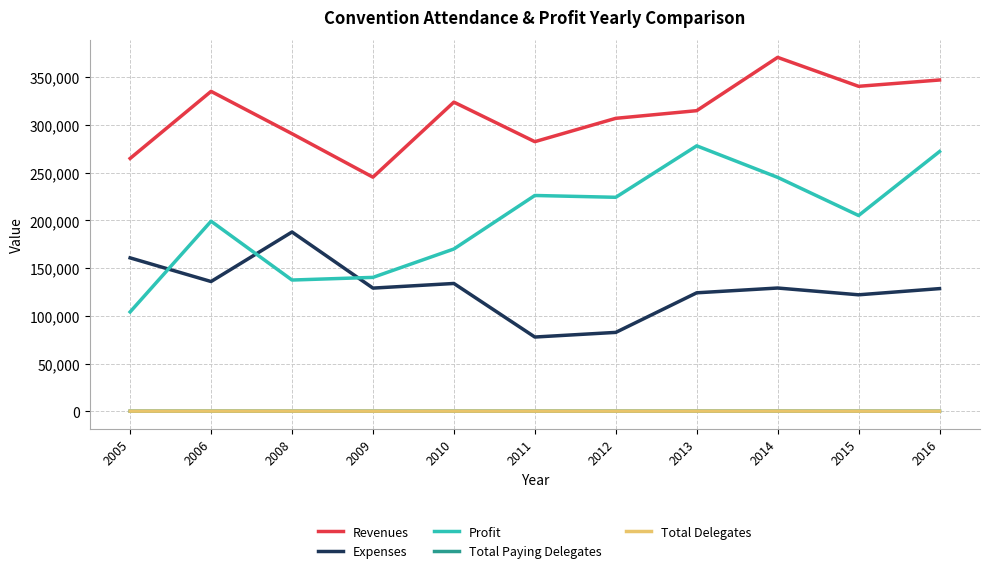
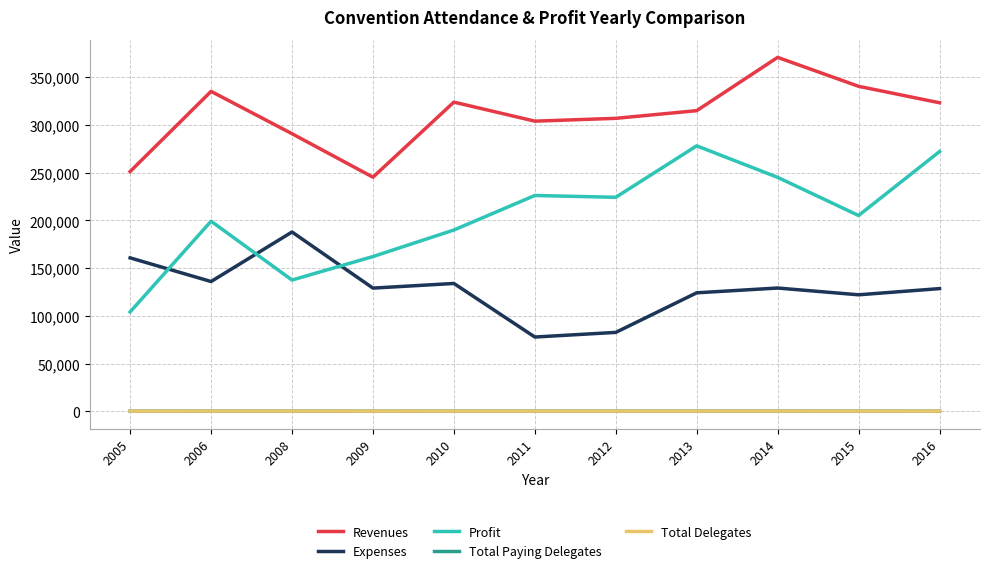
Revenues, 2005: 260,000 -> 250,000
Profit, 2009: 140,000 -> 160,000
Profit, 2010: 170,000 -> 190,000
Revenues, 2011: 280,000 -> 300,000
Revenues, 2016: 350,000 -> 320,000
